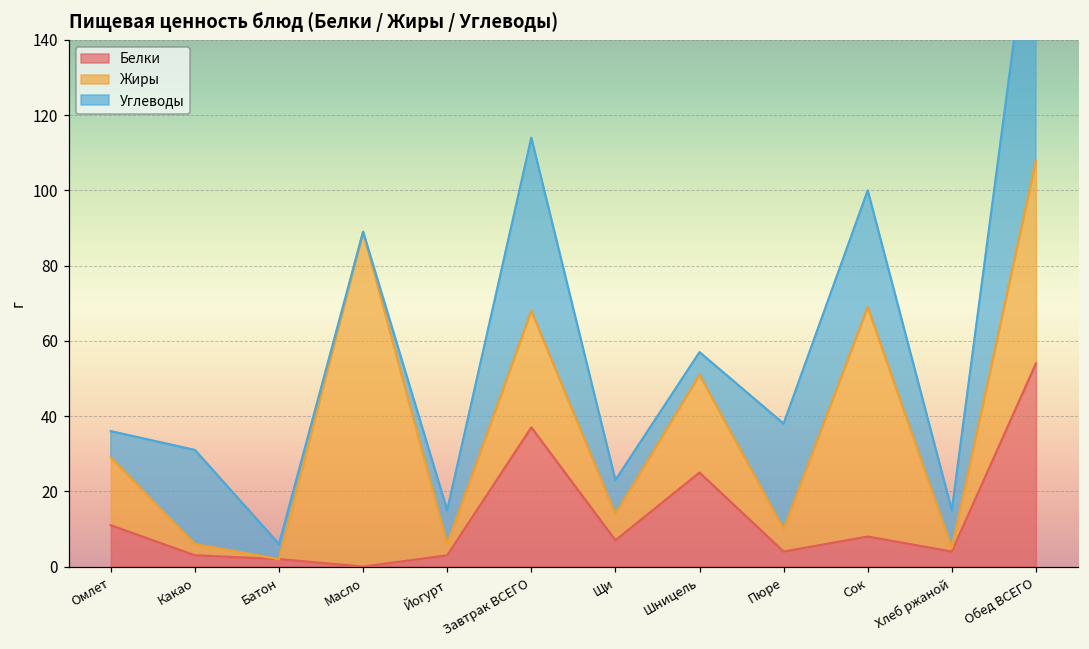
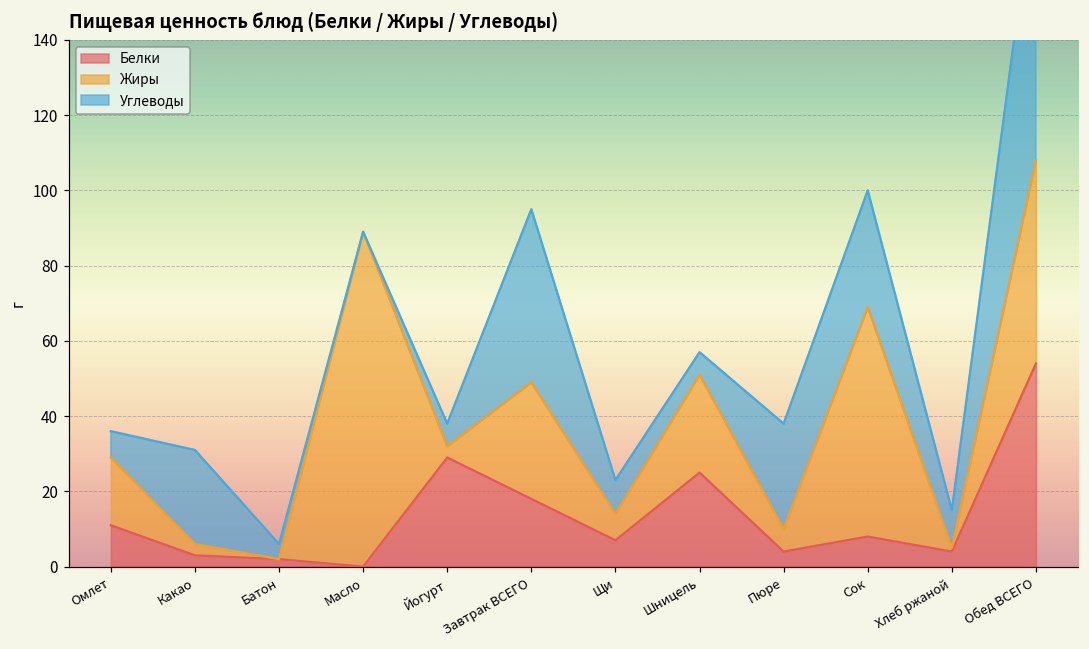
Белки, Йогурт: 3 -> 29
Углеводы, Йогурт: 9 -> 6
Белки, Завтрак ВСЕГО: 37 -> 18
